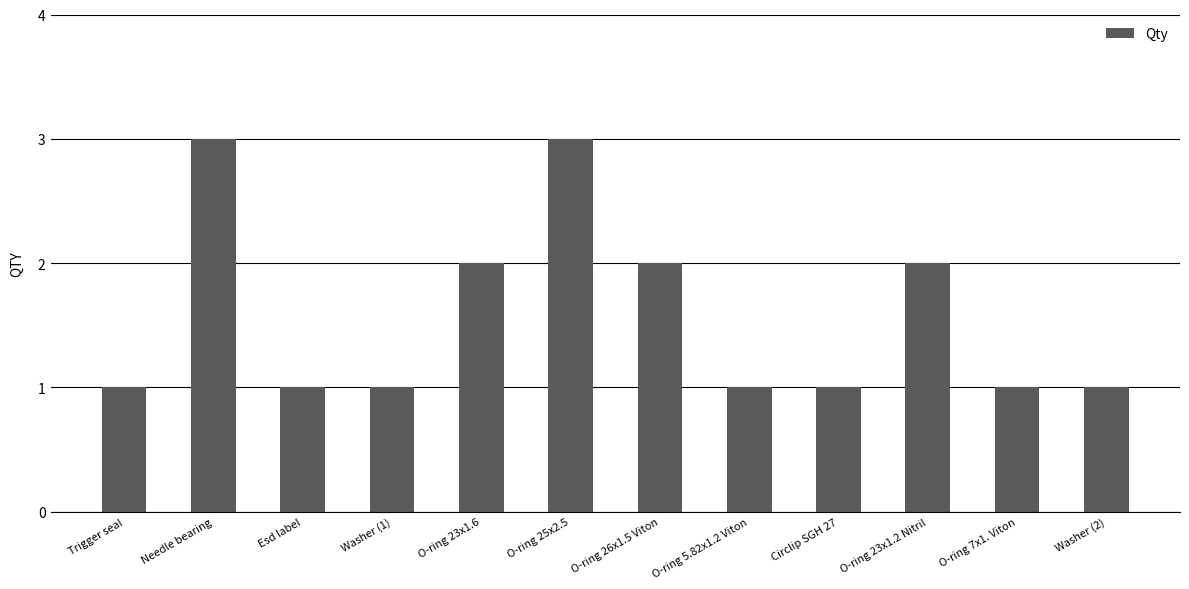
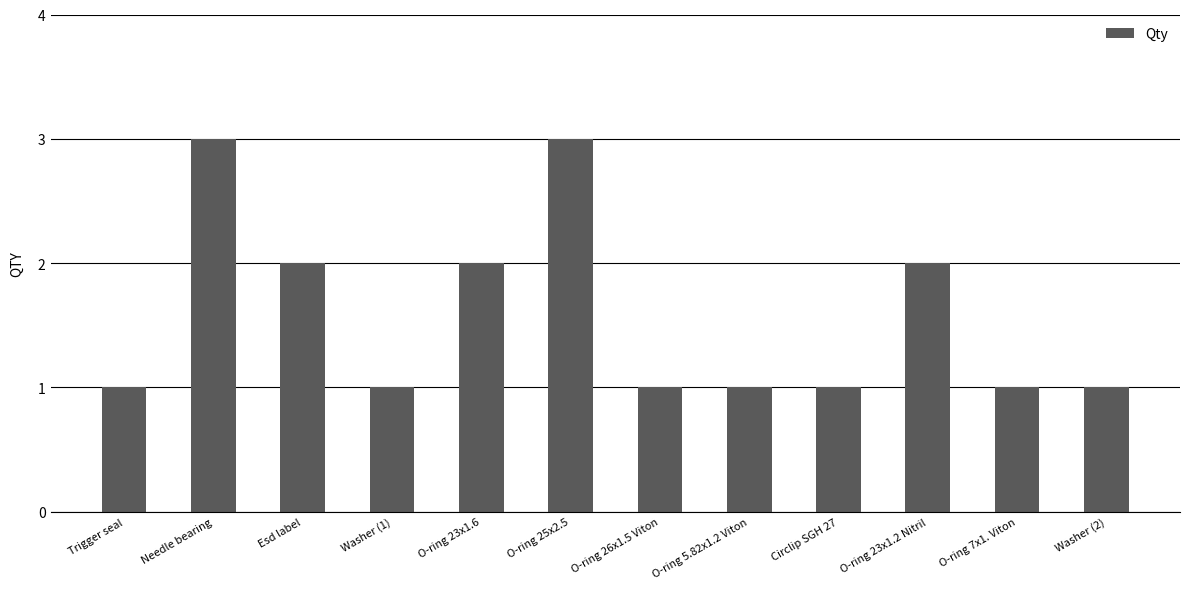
Esd label: 1 -> 2
O-ring 26x1.5 Viton: 2 -> 1
